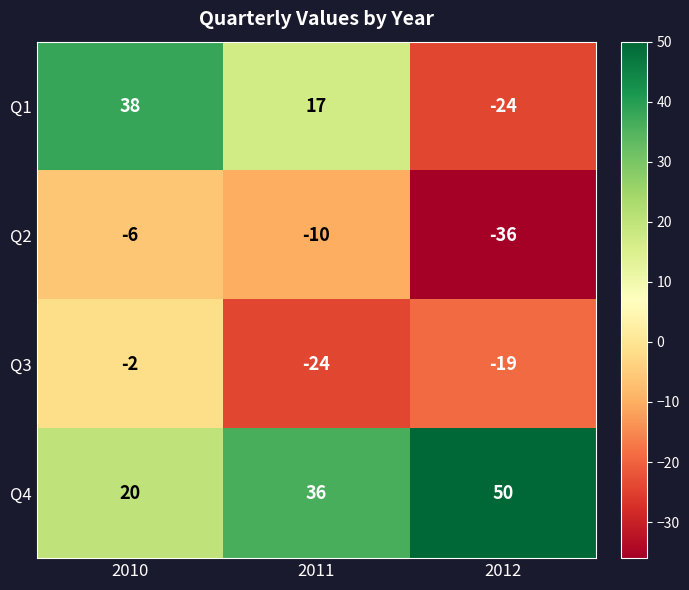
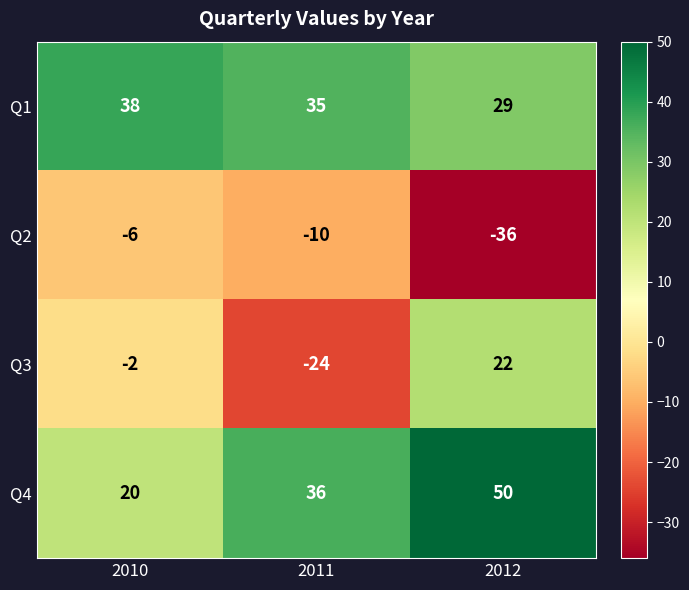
Q1, 2011: 17 -> 35
Q1, 2012: -24 -> 29
Q3, 2012: -19 -> 22
